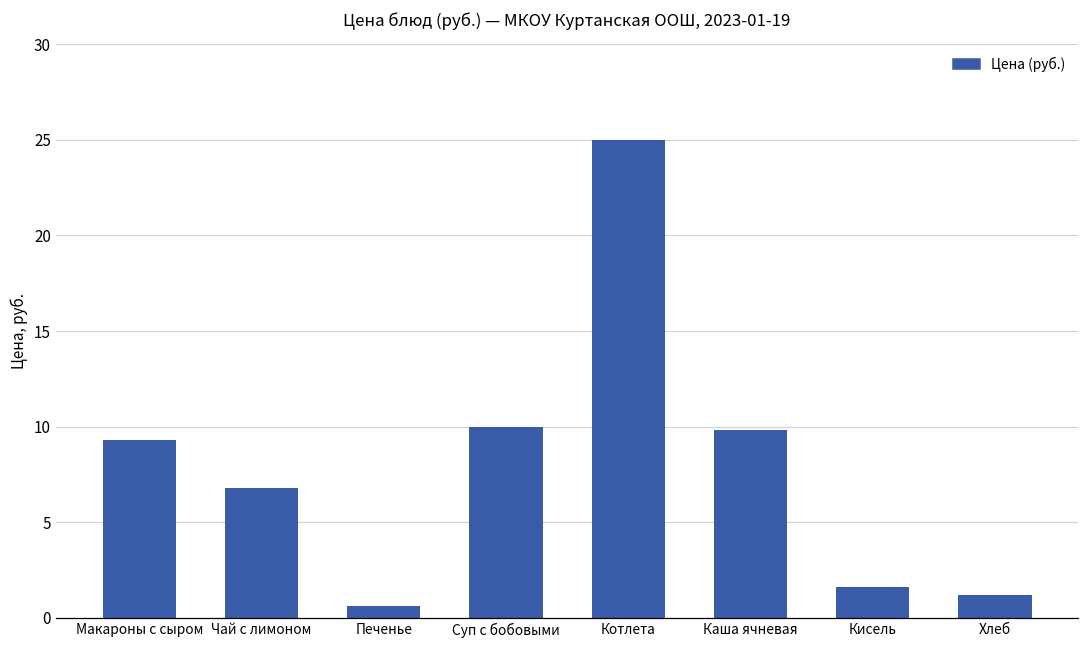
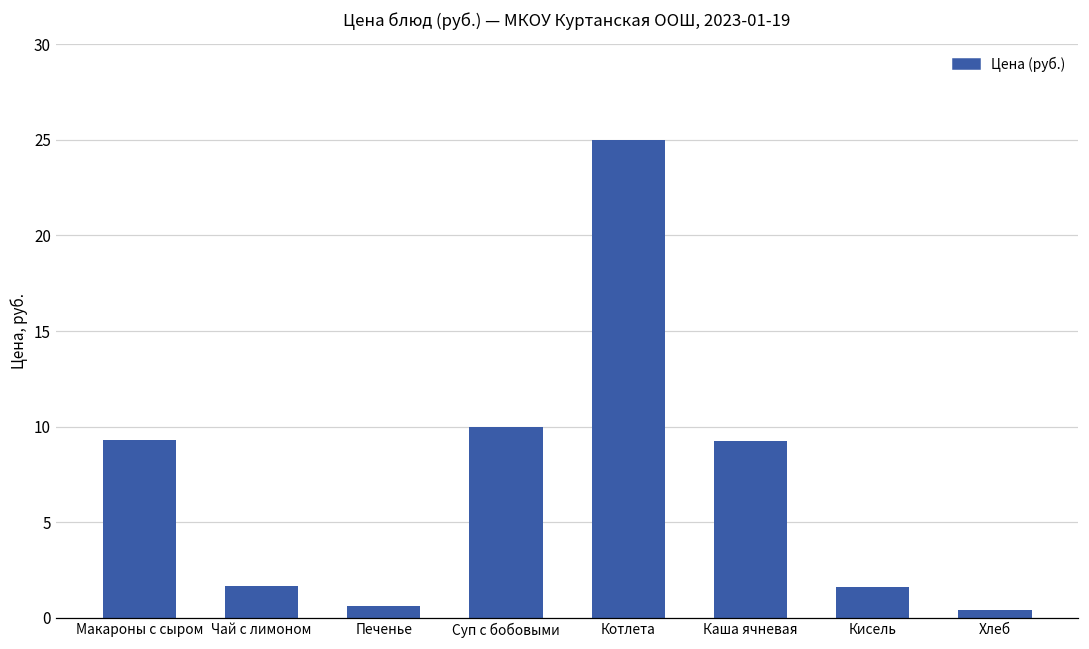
Чай с лимоном: 6.8 -> 1.6
Каша ячневая: 9.8 -> 9.2
Хлеб: 1.2 -> 0.4
